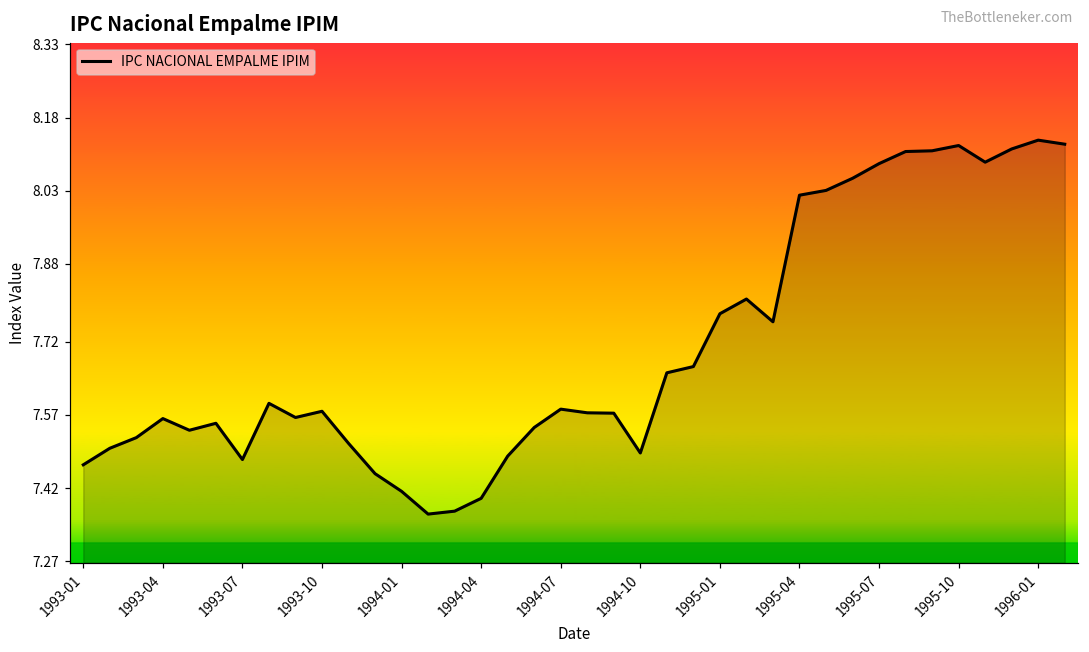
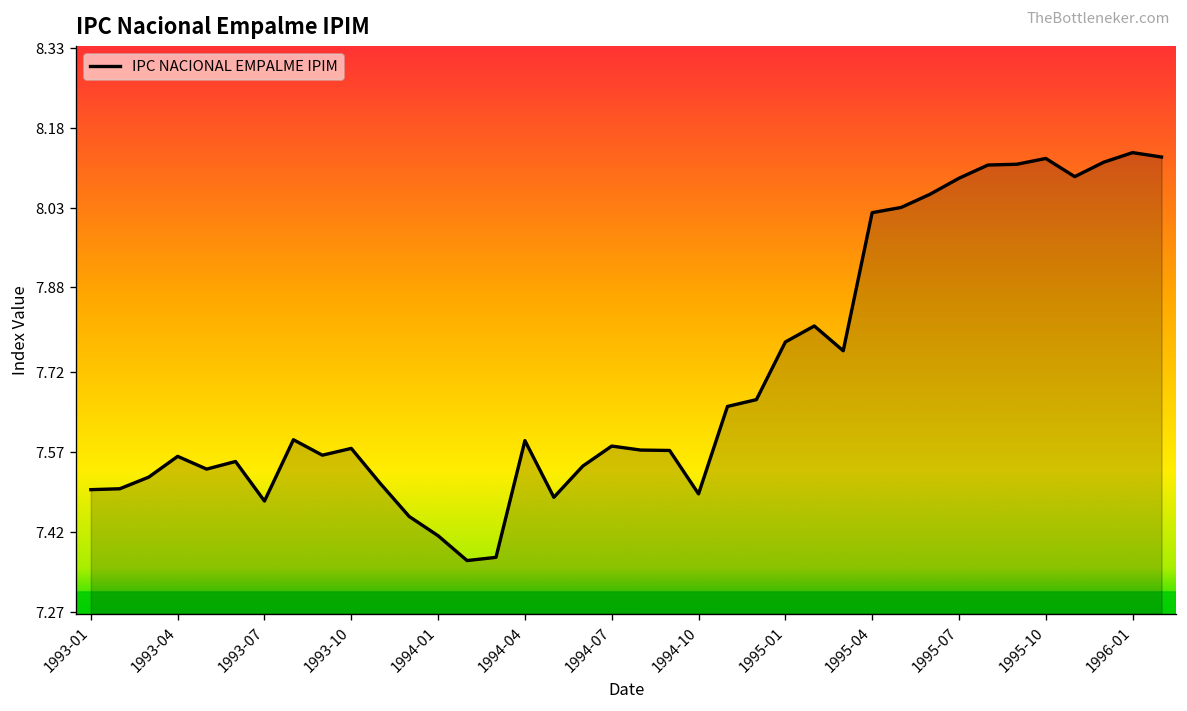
1993-01: 7.47 -> 7.50
1994-04: 7.40 -> 7.59
